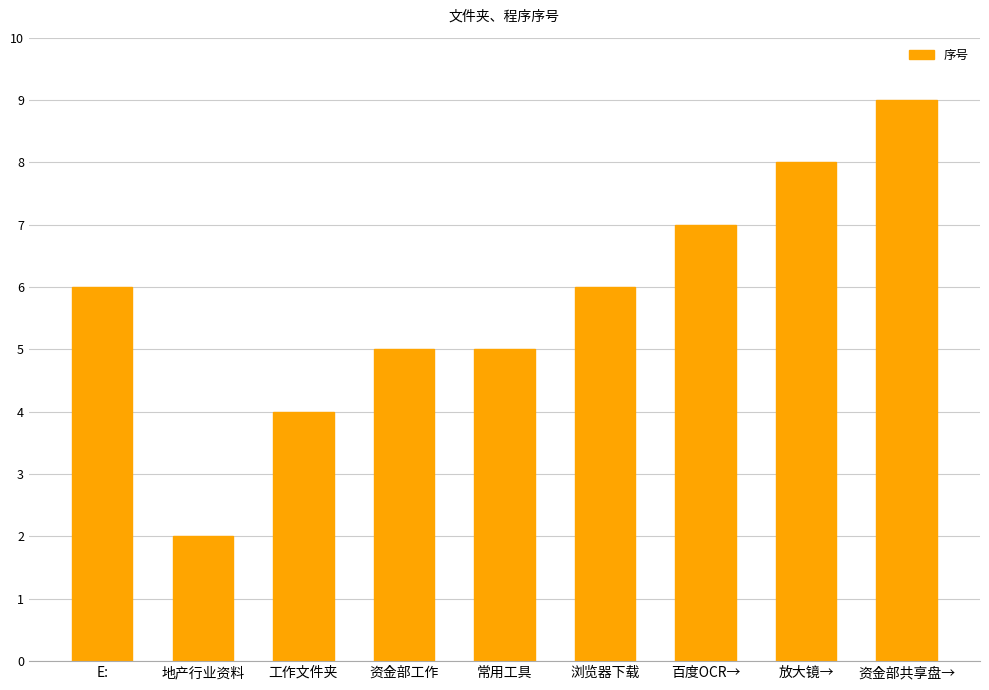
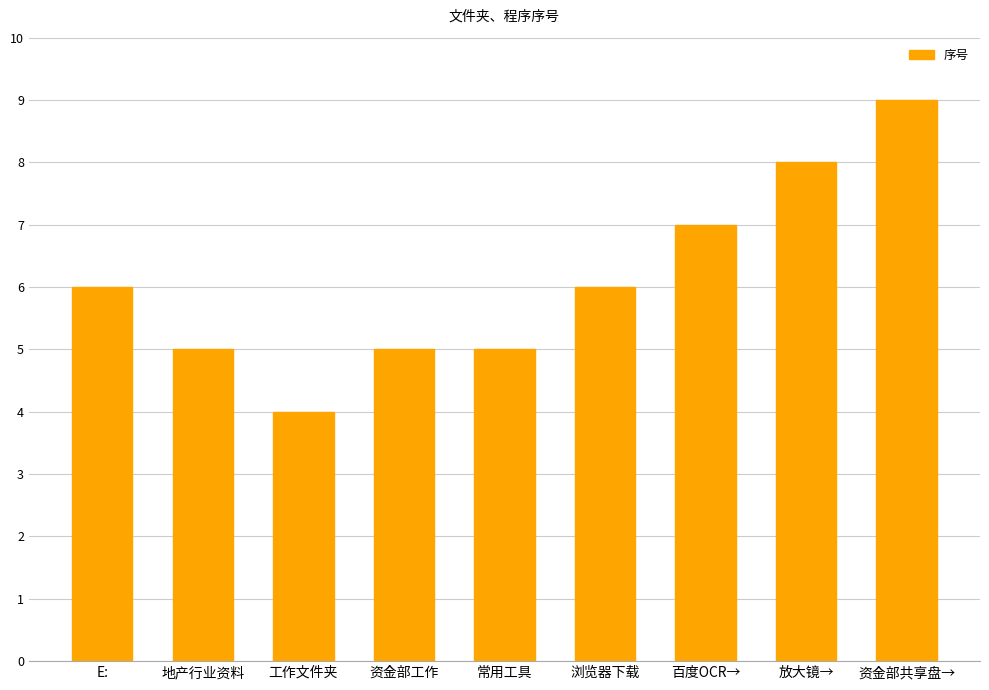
地产行业资料: 2 -> 5
